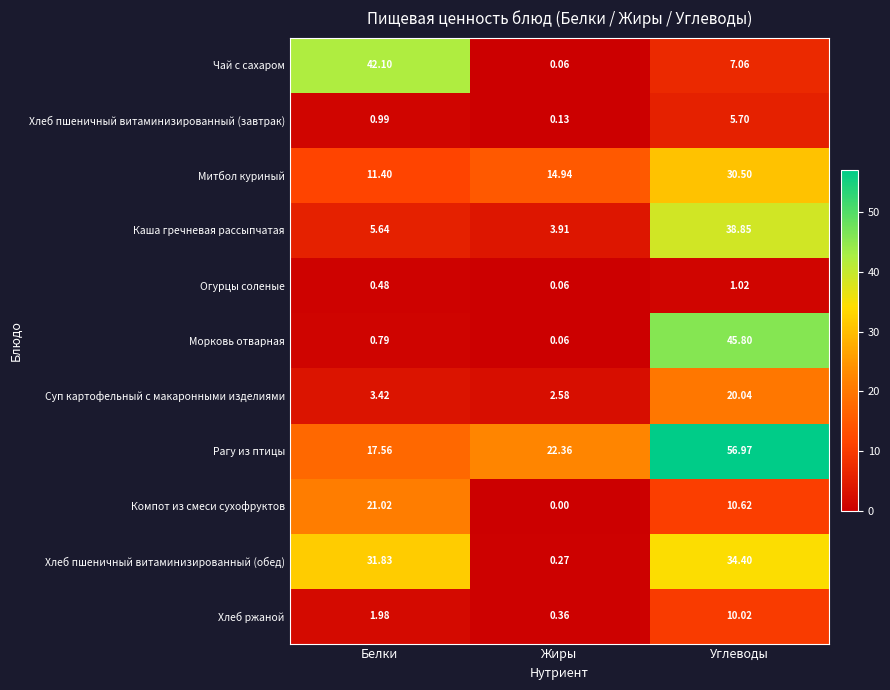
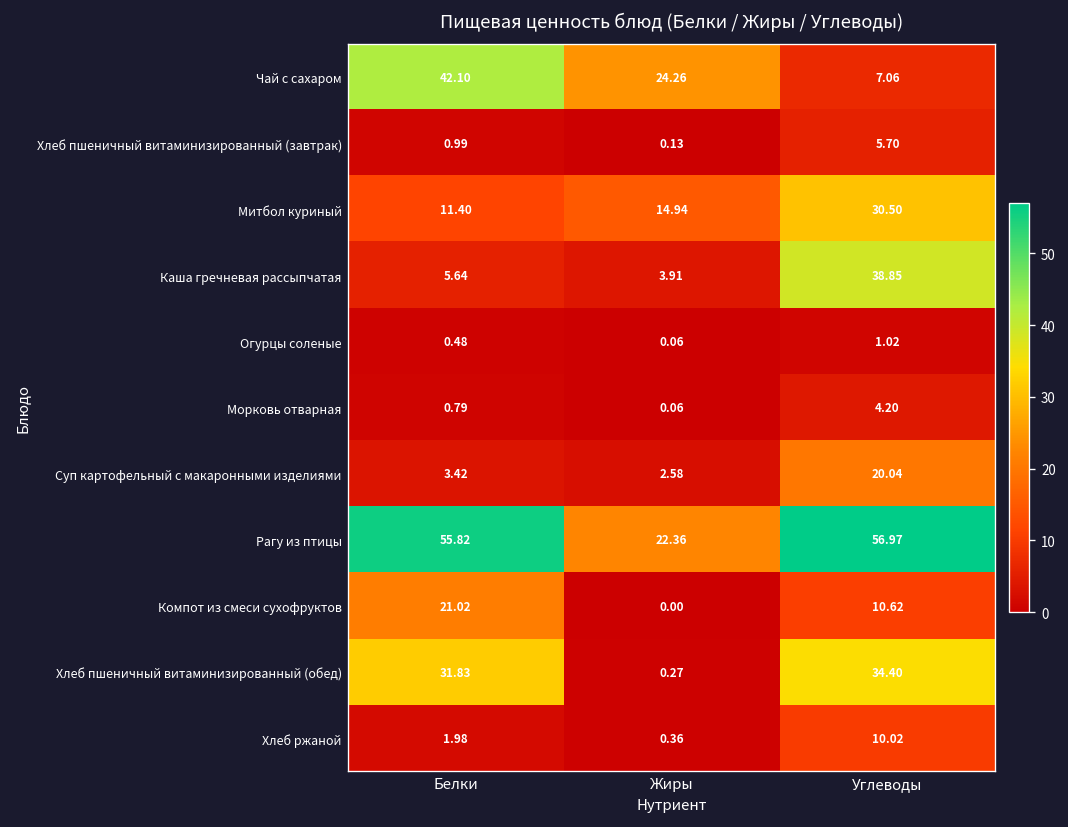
Чай с сахаром, Жиры: 0.06 -> 24.26
Морковь отварная, Углеводы: 45.80 -> 4.20
Рагу из птицы, Белки: 17.56 -> 55.82
